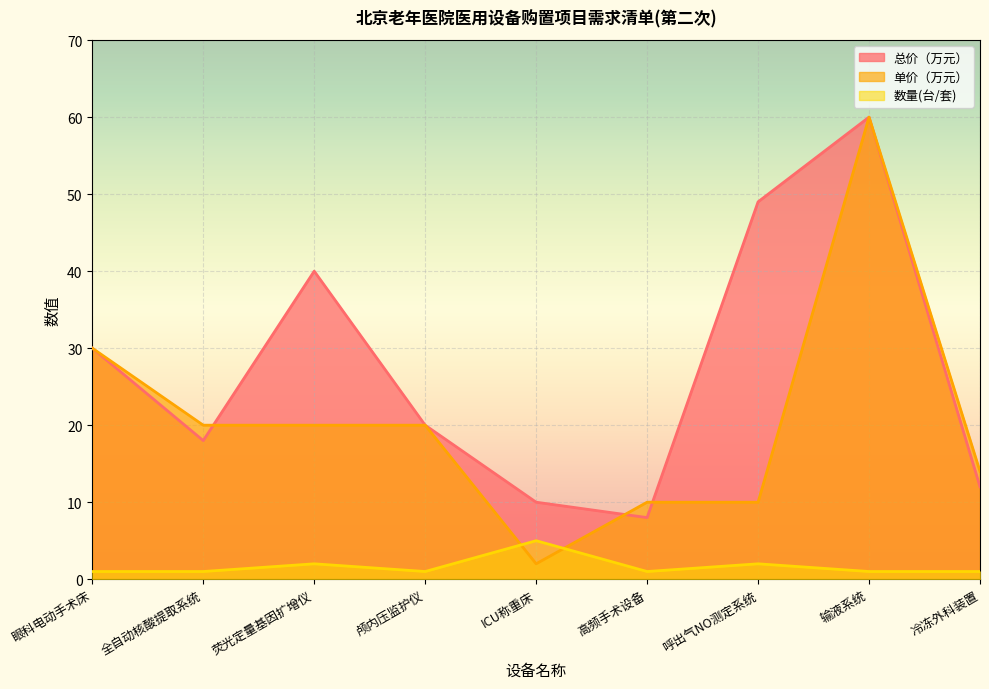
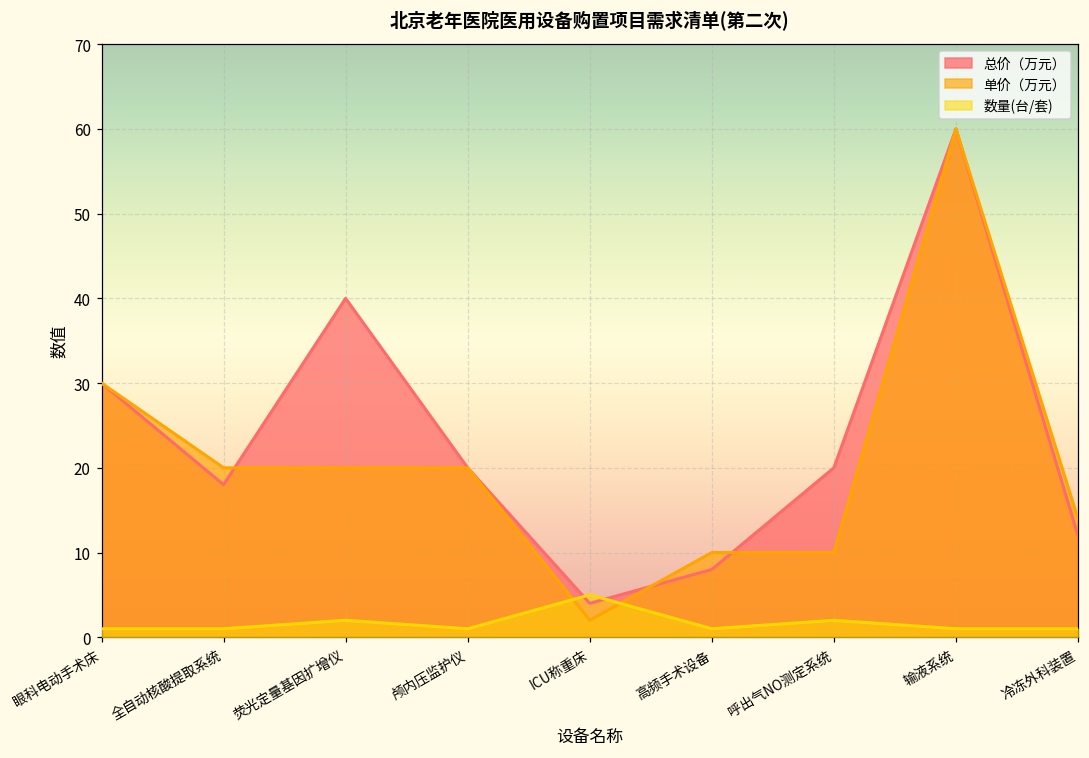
总价（万元）, ICU称重床: 10 -> 4
总价（万元）, 呼出气NO测定系统: 49 -> 20
